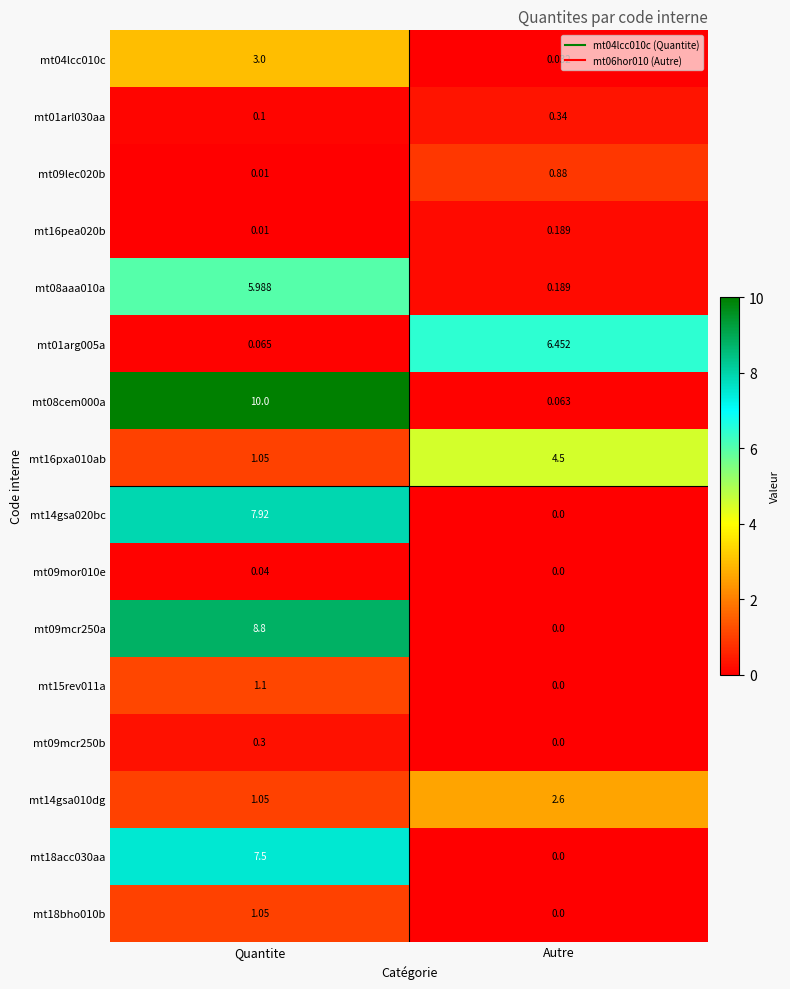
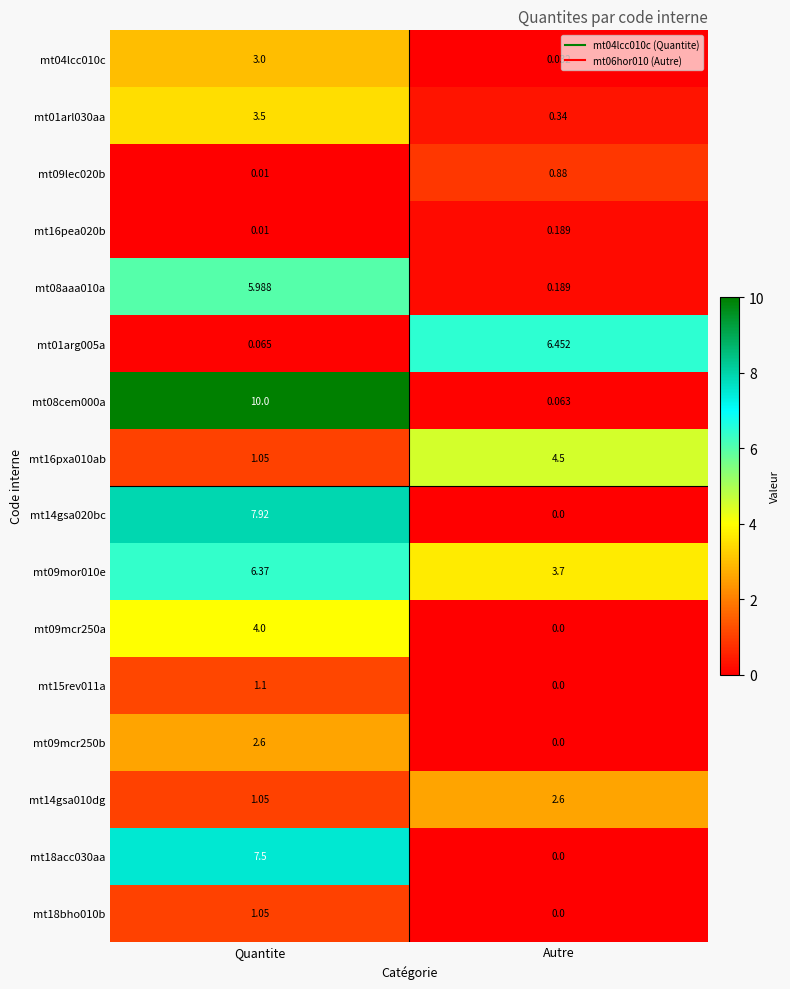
mt01arl030aa, Quantite: 0.1 -> 3.5
mt09mor010e, Quantite: 0.04 -> 6.37
mt09mor010e, Autre: 0.0 -> 3.7
mt09mcr250a, Quantite: 8.8 -> 4.0
mt09mcr250b, Quantite: 0.3 -> 2.6
